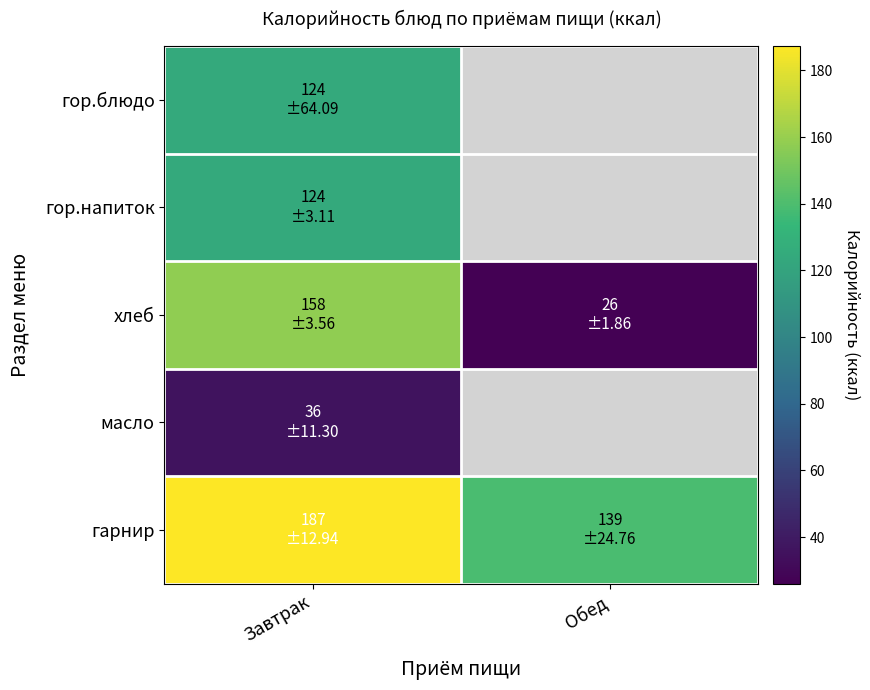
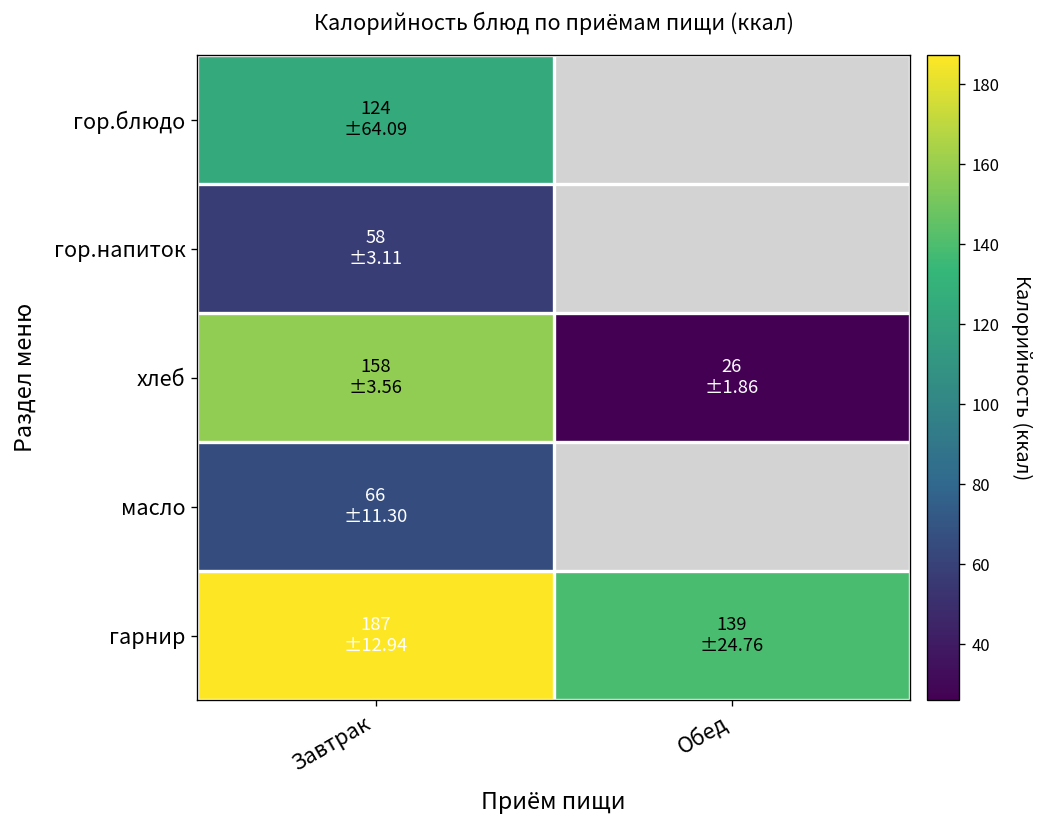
гор.напиток, Завтрак: 124 -> 58
масло, Завтрак: 36 -> 66
